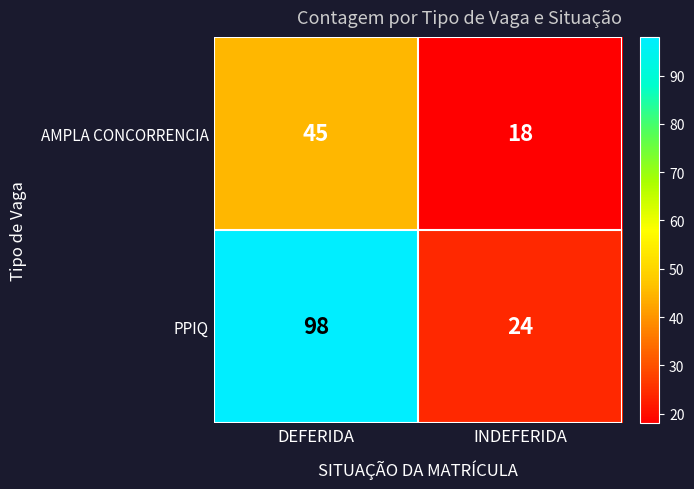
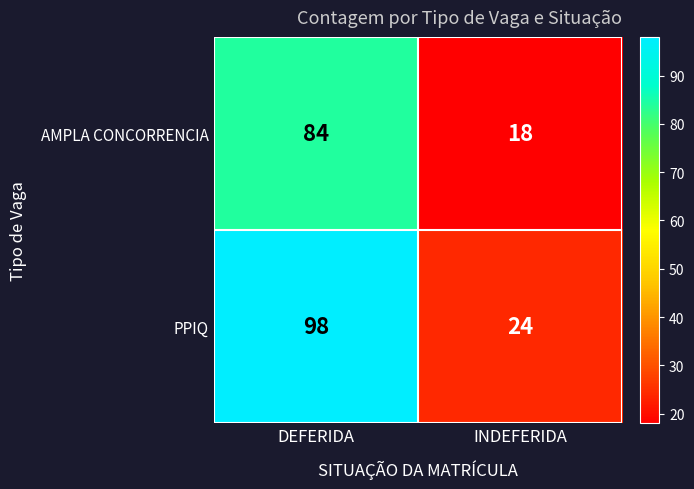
AMPLA CONCORRENCIA, DEFERIDA: 45 -> 84
